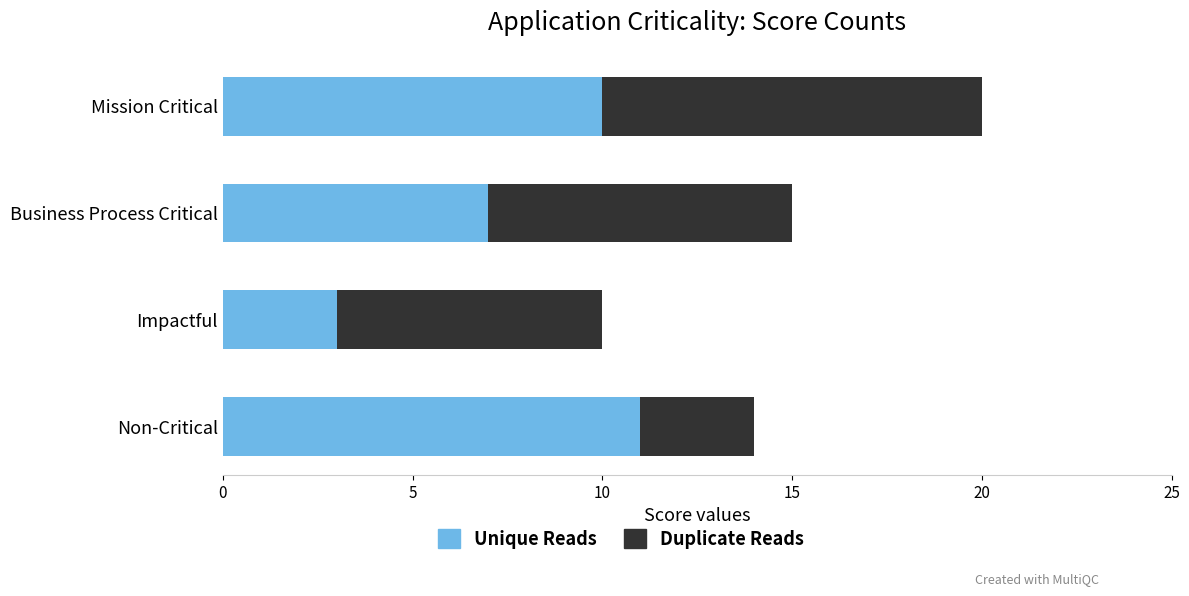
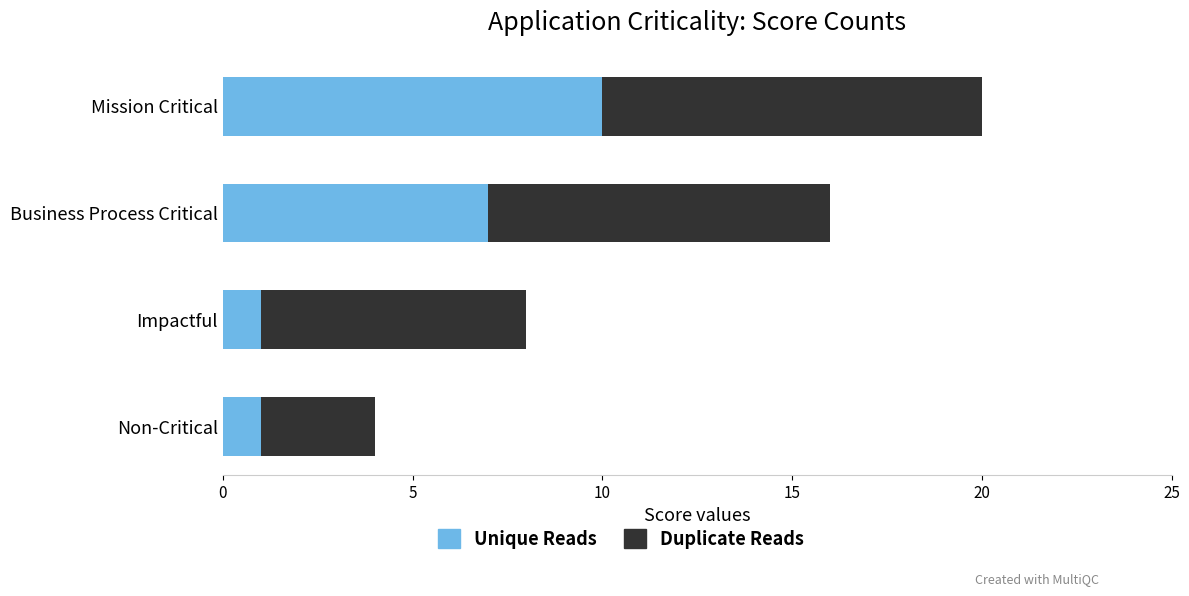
Duplicate Reads, Business Process Critical: 8 -> 9
Unique Reads, Impactful: 3 -> 1
Unique Reads, Non-Critical: 11 -> 1
